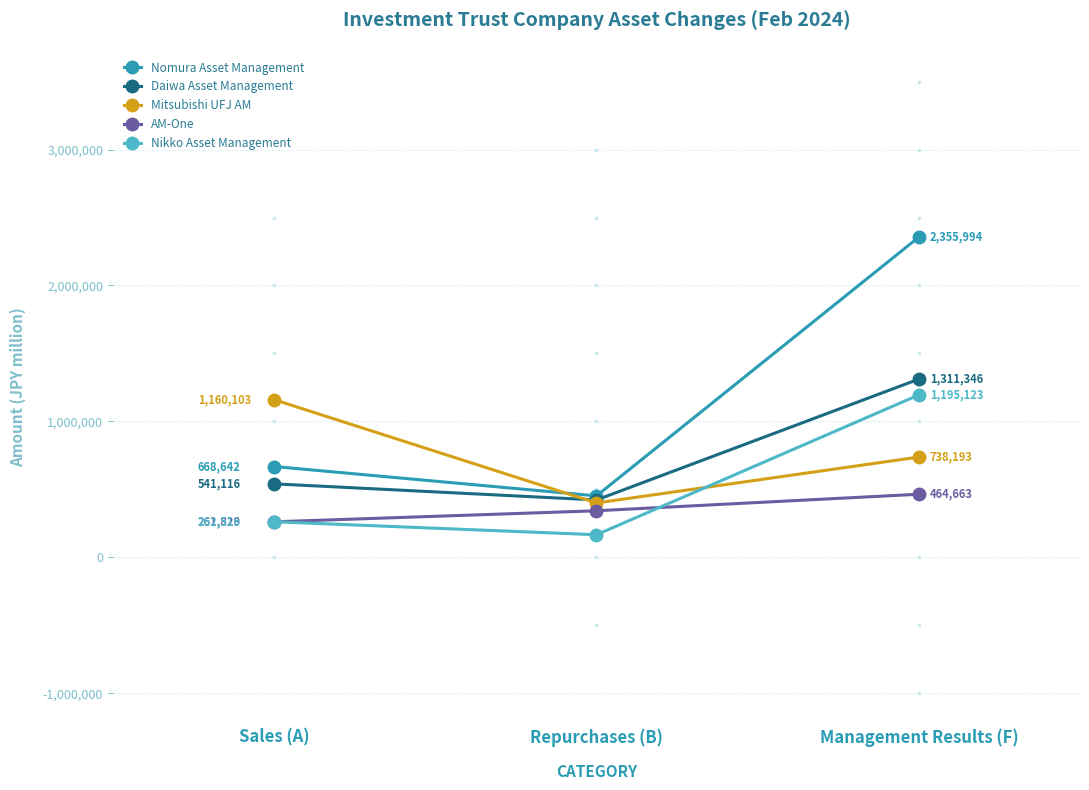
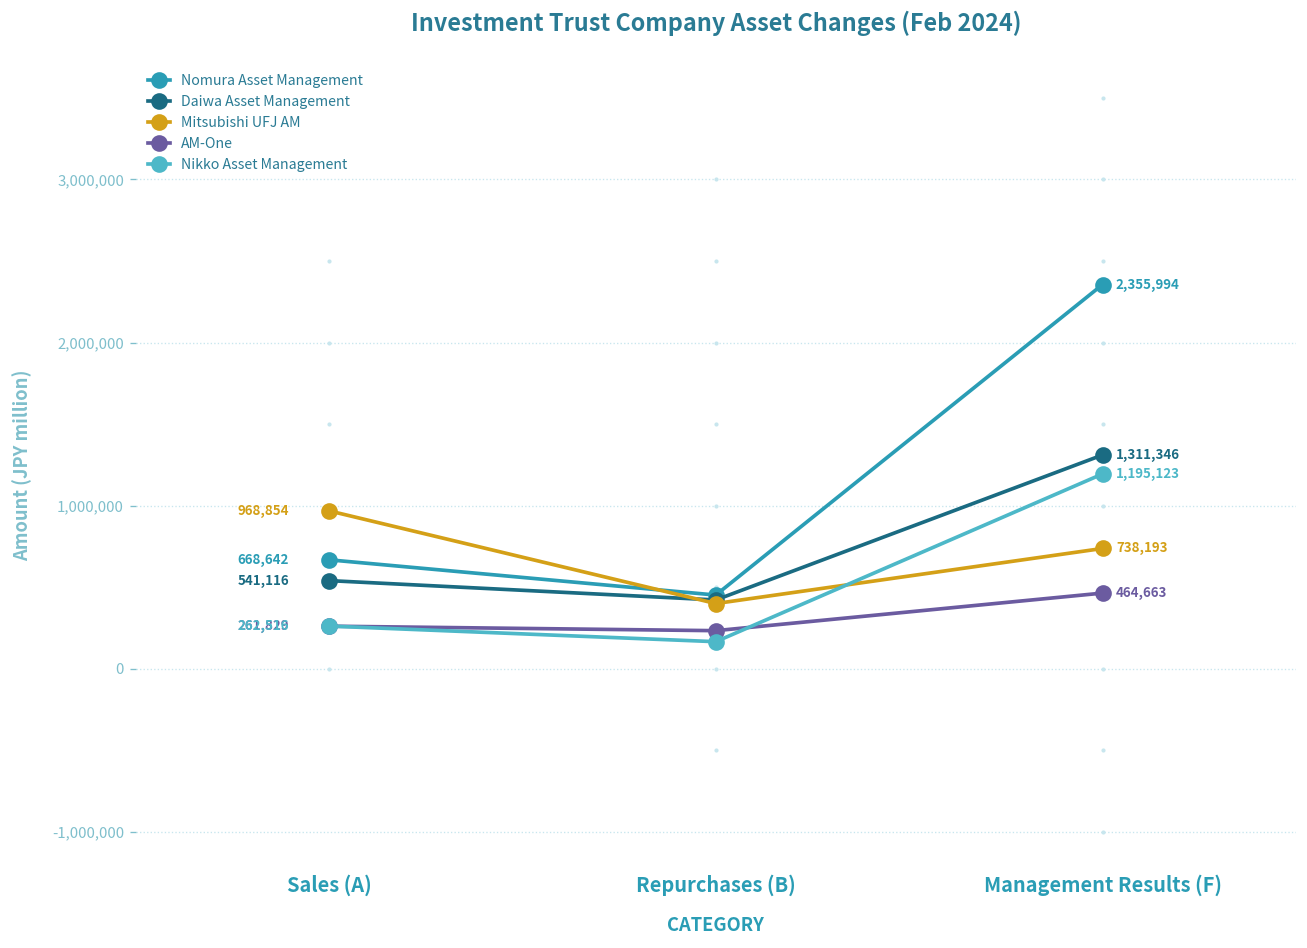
Mitsubishi UFJ AM, Sales (A): 1,160,103 -> 968,854
AM-One, Repurchases (B): 340,000 -> 230,000
